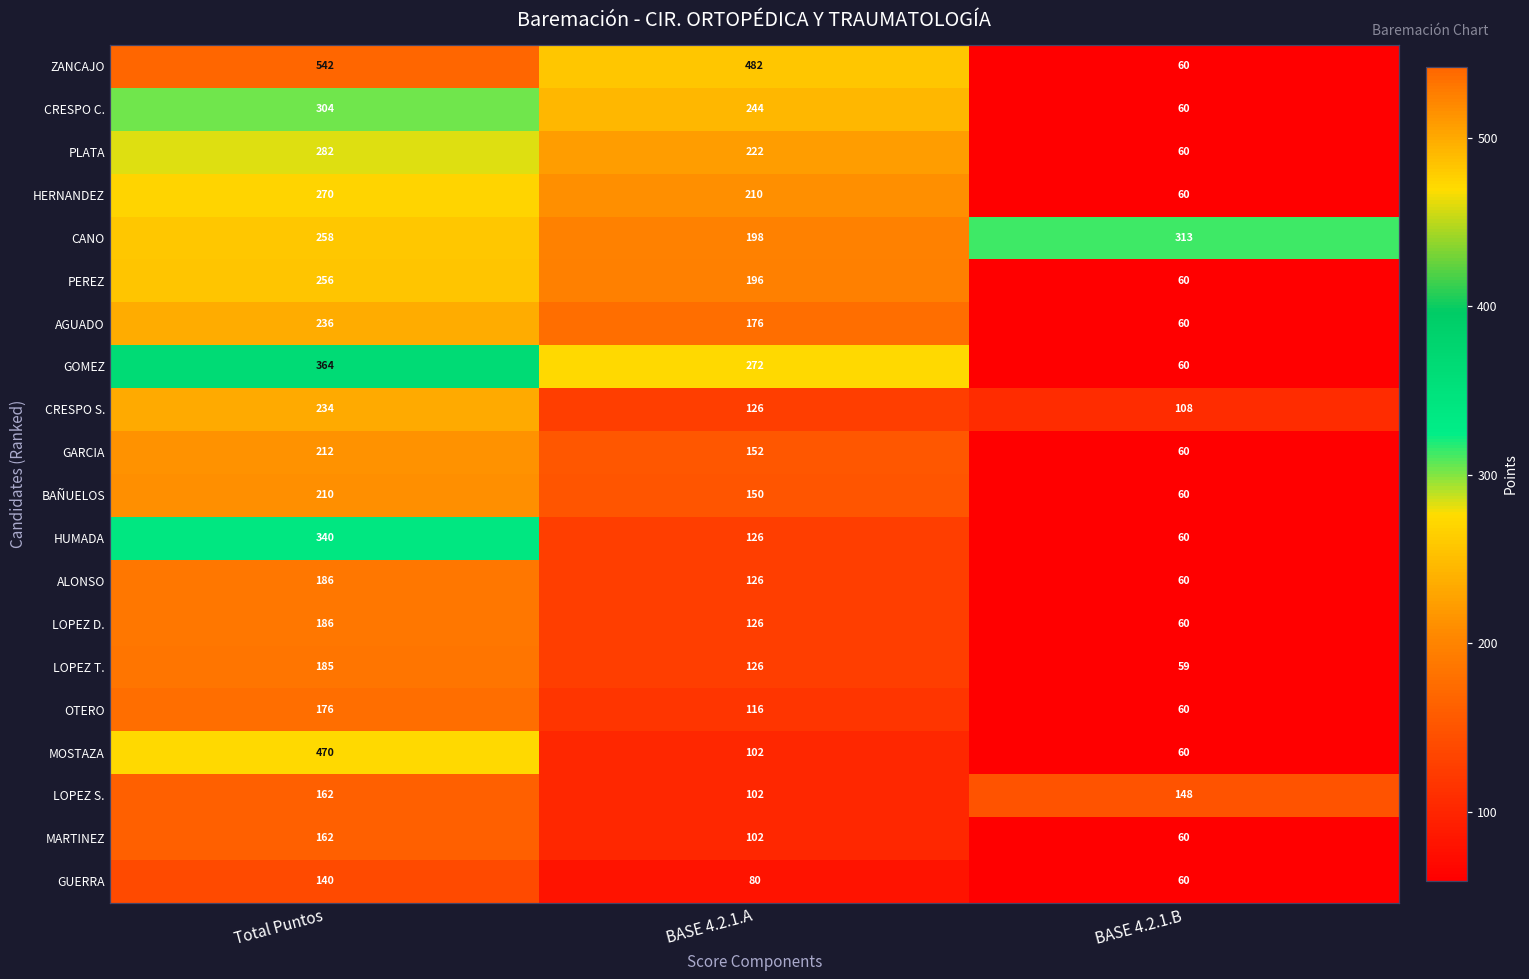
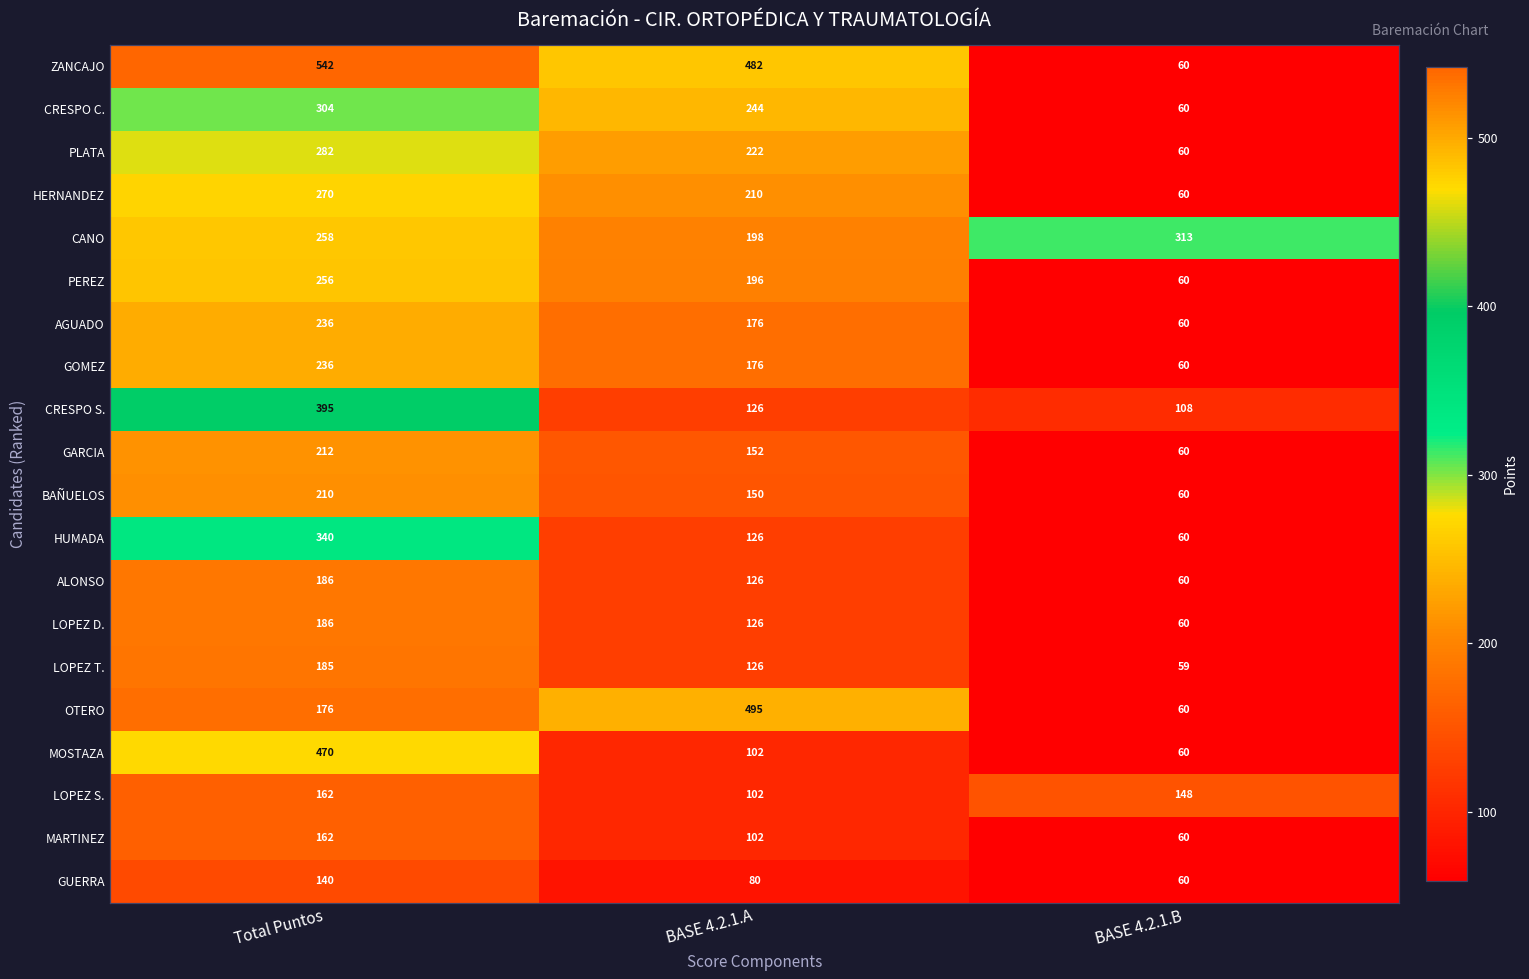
GOMEZ, Total Puntos: 364 -> 236
GOMEZ, BASE 4.2.1.A: 272 -> 176
CRESPO S., Total Puntos: 234 -> 395
OTERO, BASE 4.2.1.A: 116 -> 495
